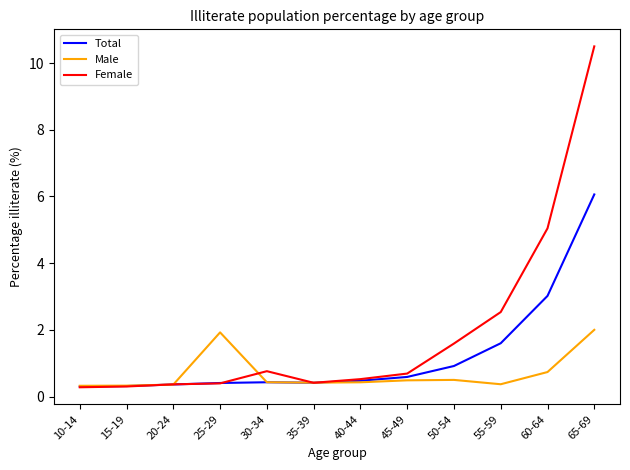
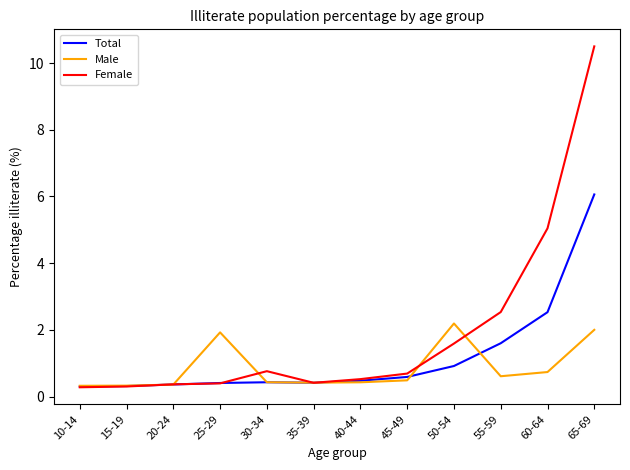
Male, 50-54: 0.5 -> 2.2
Male, 55-59: 0.4 -> 0.6
Total, 60-64: 3.0 -> 2.5
